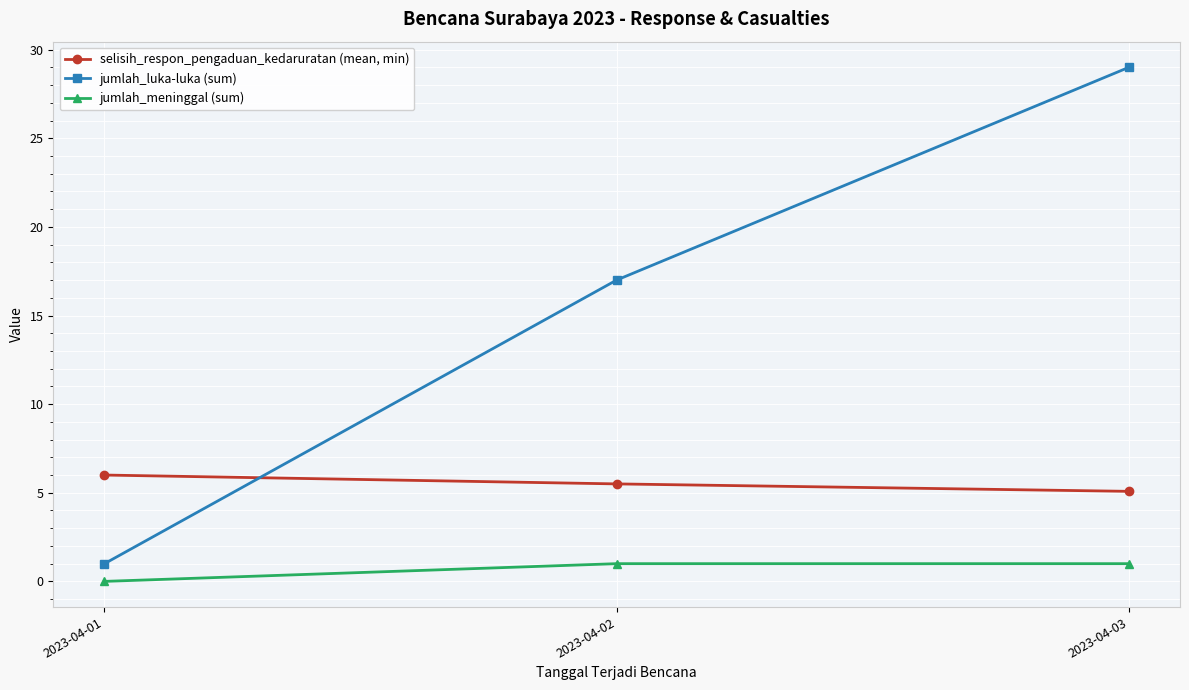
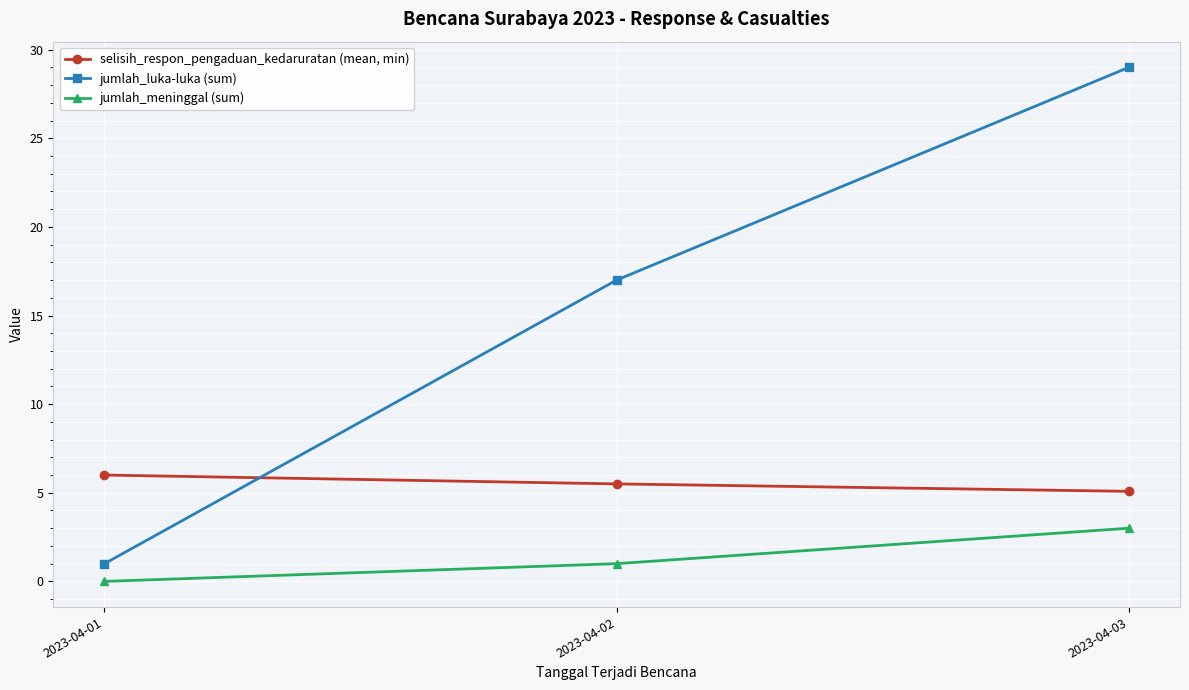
jumlah_meninggal (sum), 2023-04-03: 1 -> 3
